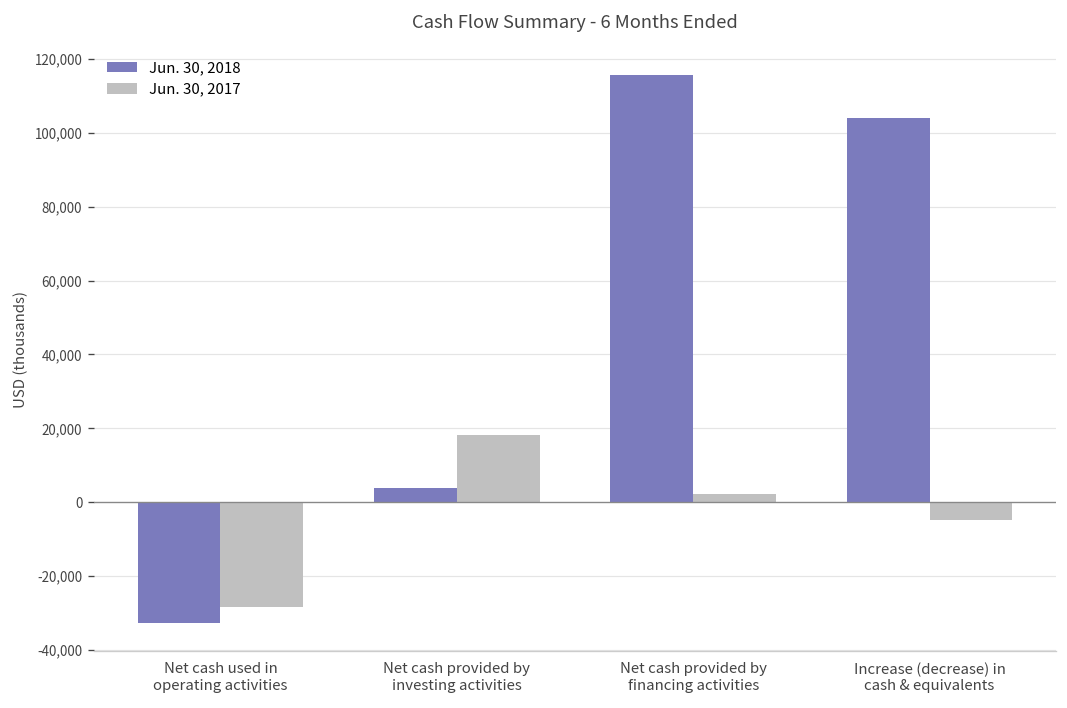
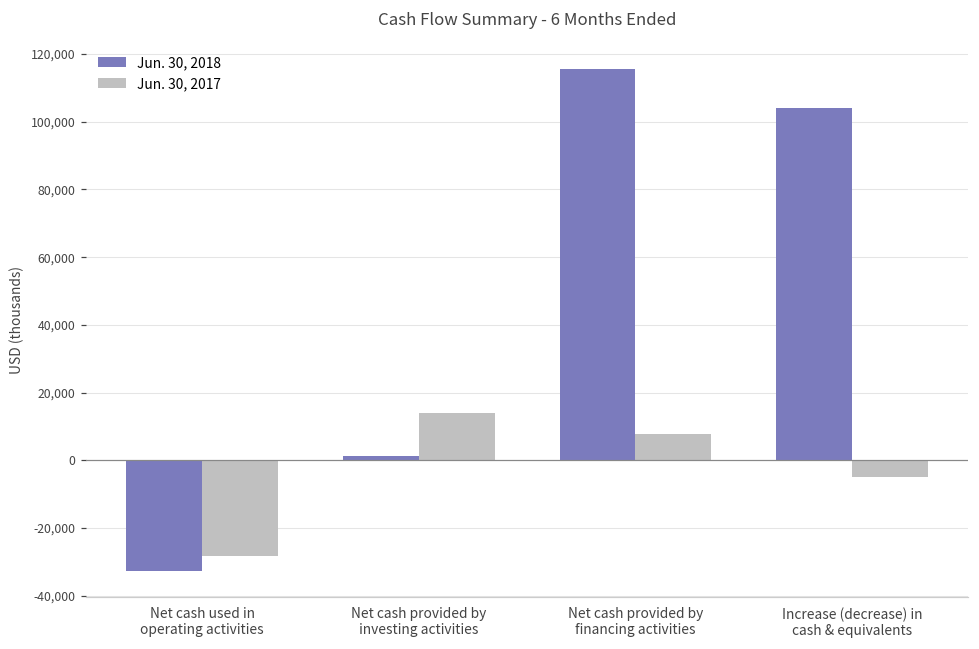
Jun. 30, 2018, Net cash provided by investing activities: 4,000 -> 1,000
Jun. 30, 2017, Net cash provided by investing activities: 18,000 -> 14,000
Jun. 30, 2017, Net cash provided by financing activities: 2,000 -> 8,000
